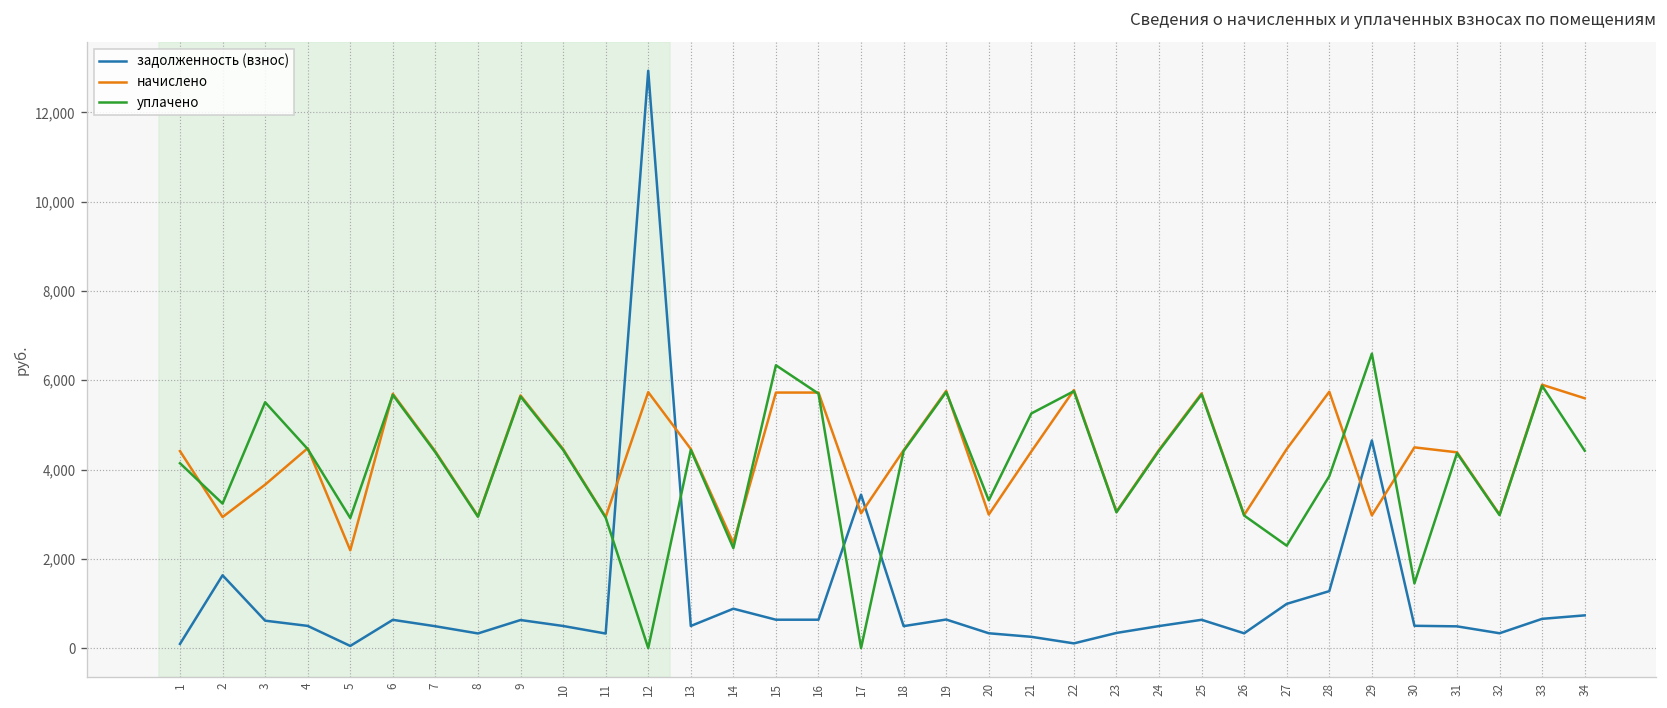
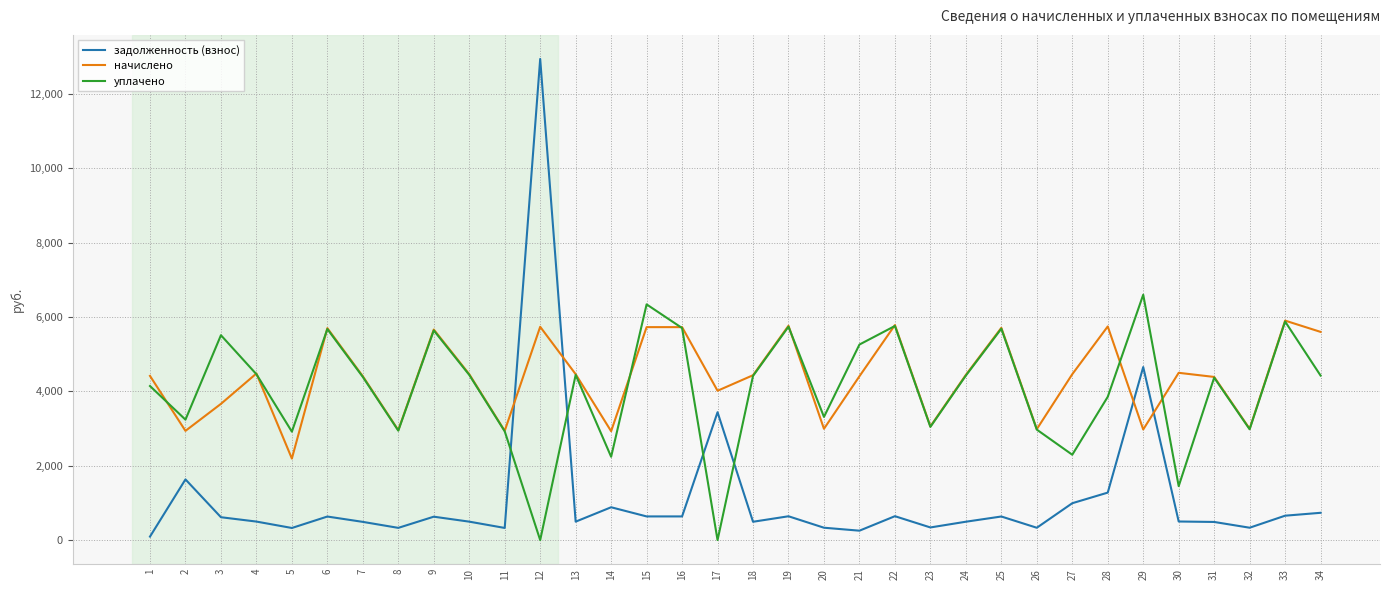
задолженность (взнос), 5: 0 -> 300
начислено, 14: 2,400 -> 2,900
начислено, 17: 3,000 -> 4,000
задолженность (взнос), 22: 100 -> 600
